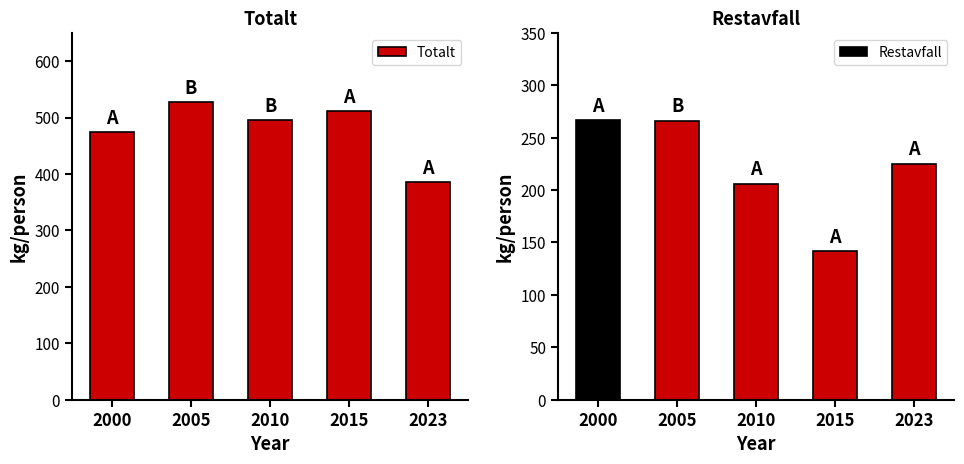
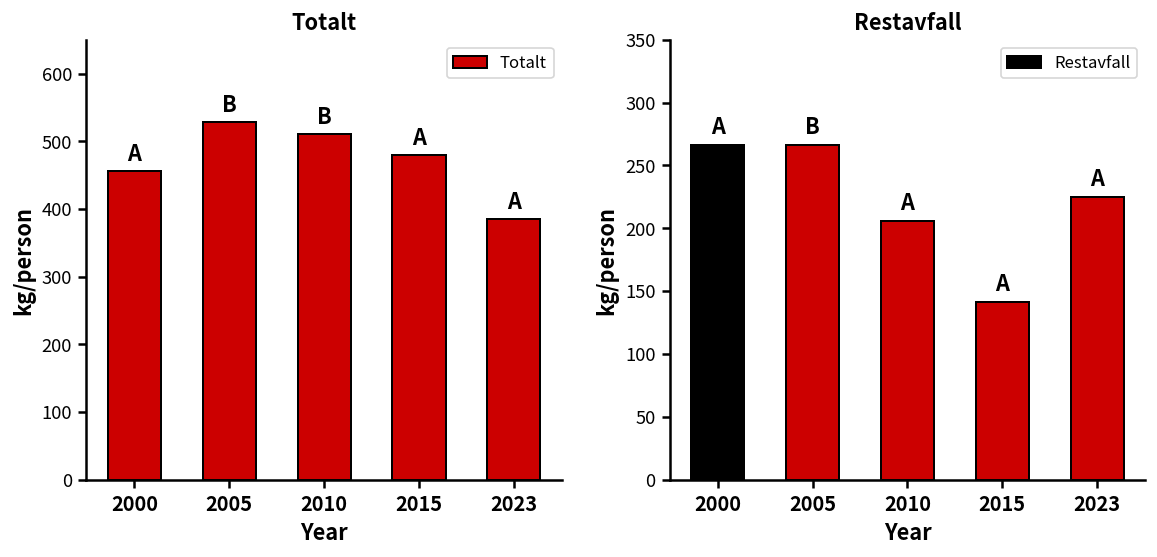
Totalt, 2000: 470 -> 460
Totalt, 2010: 500 -> 510
Totalt, 2015: 510 -> 480
